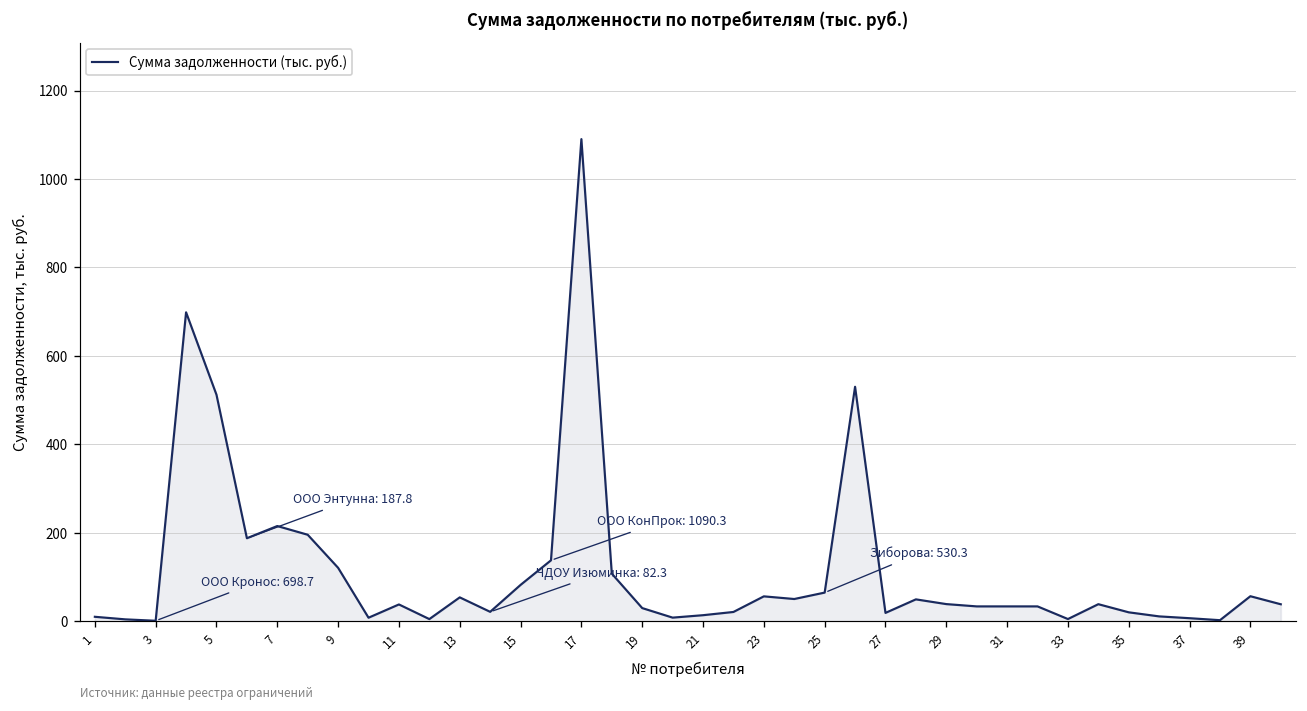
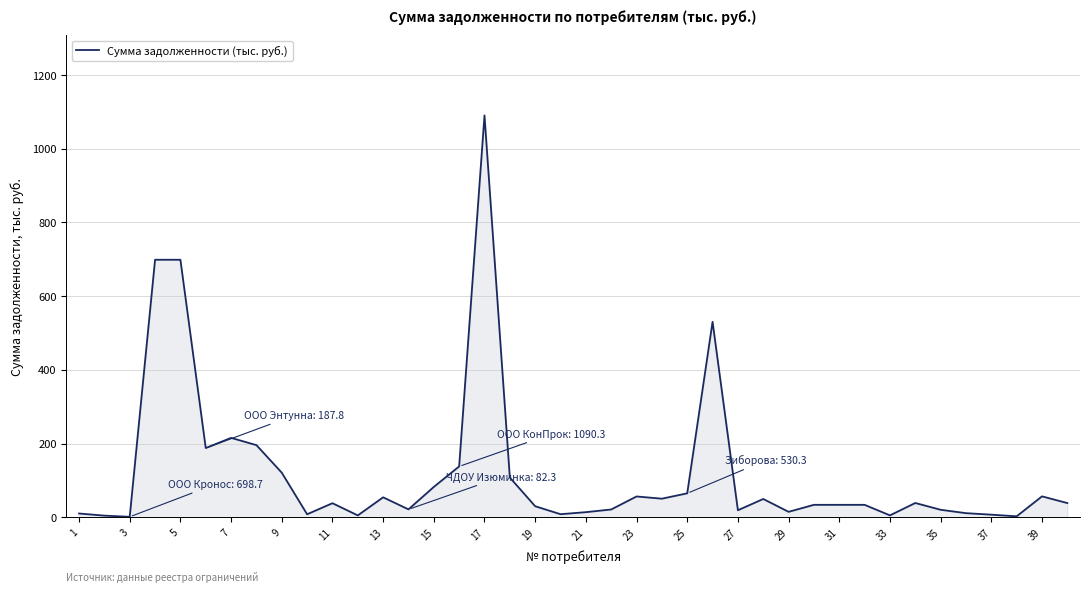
5: 510 -> 700
29: 40 -> 10
